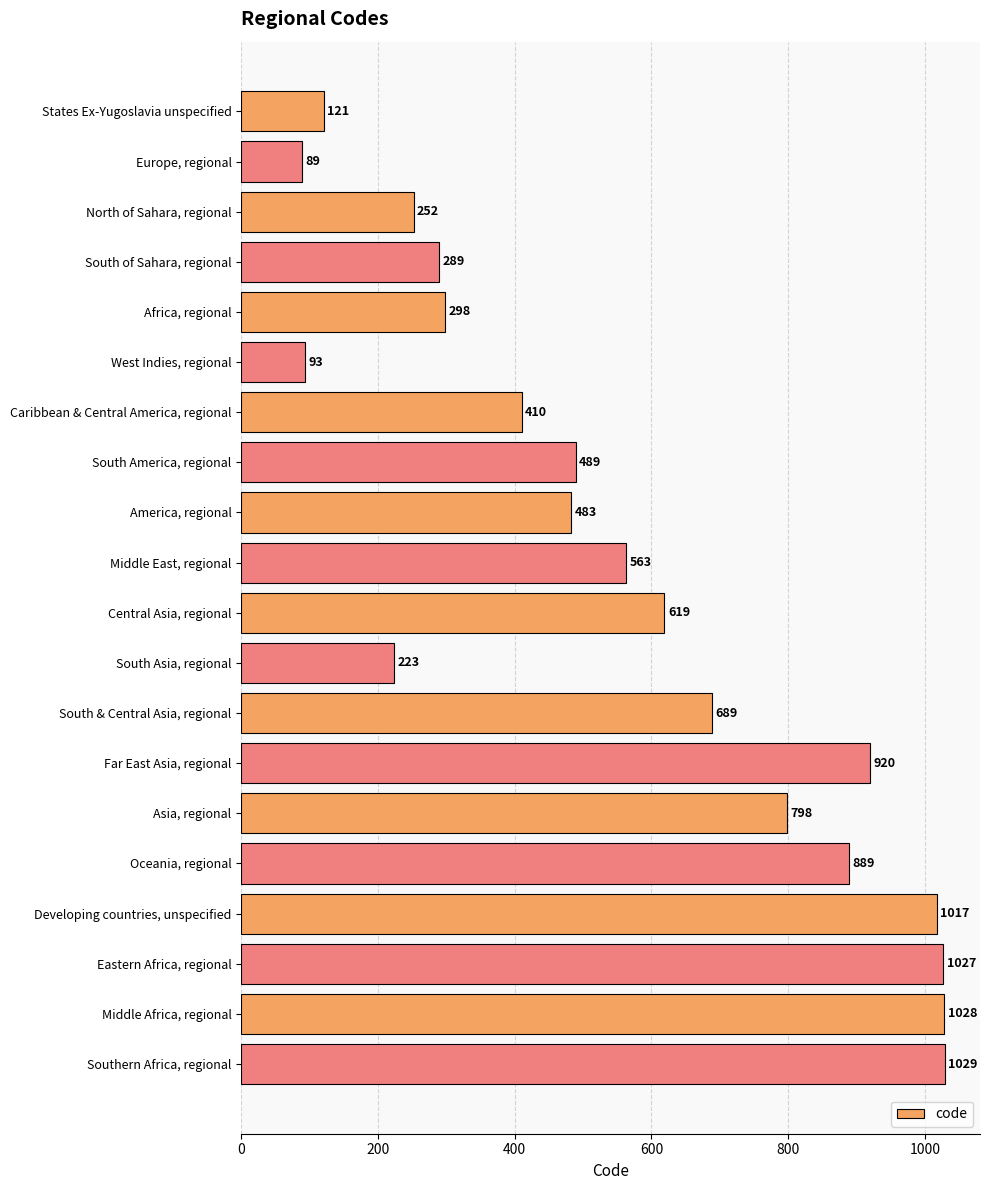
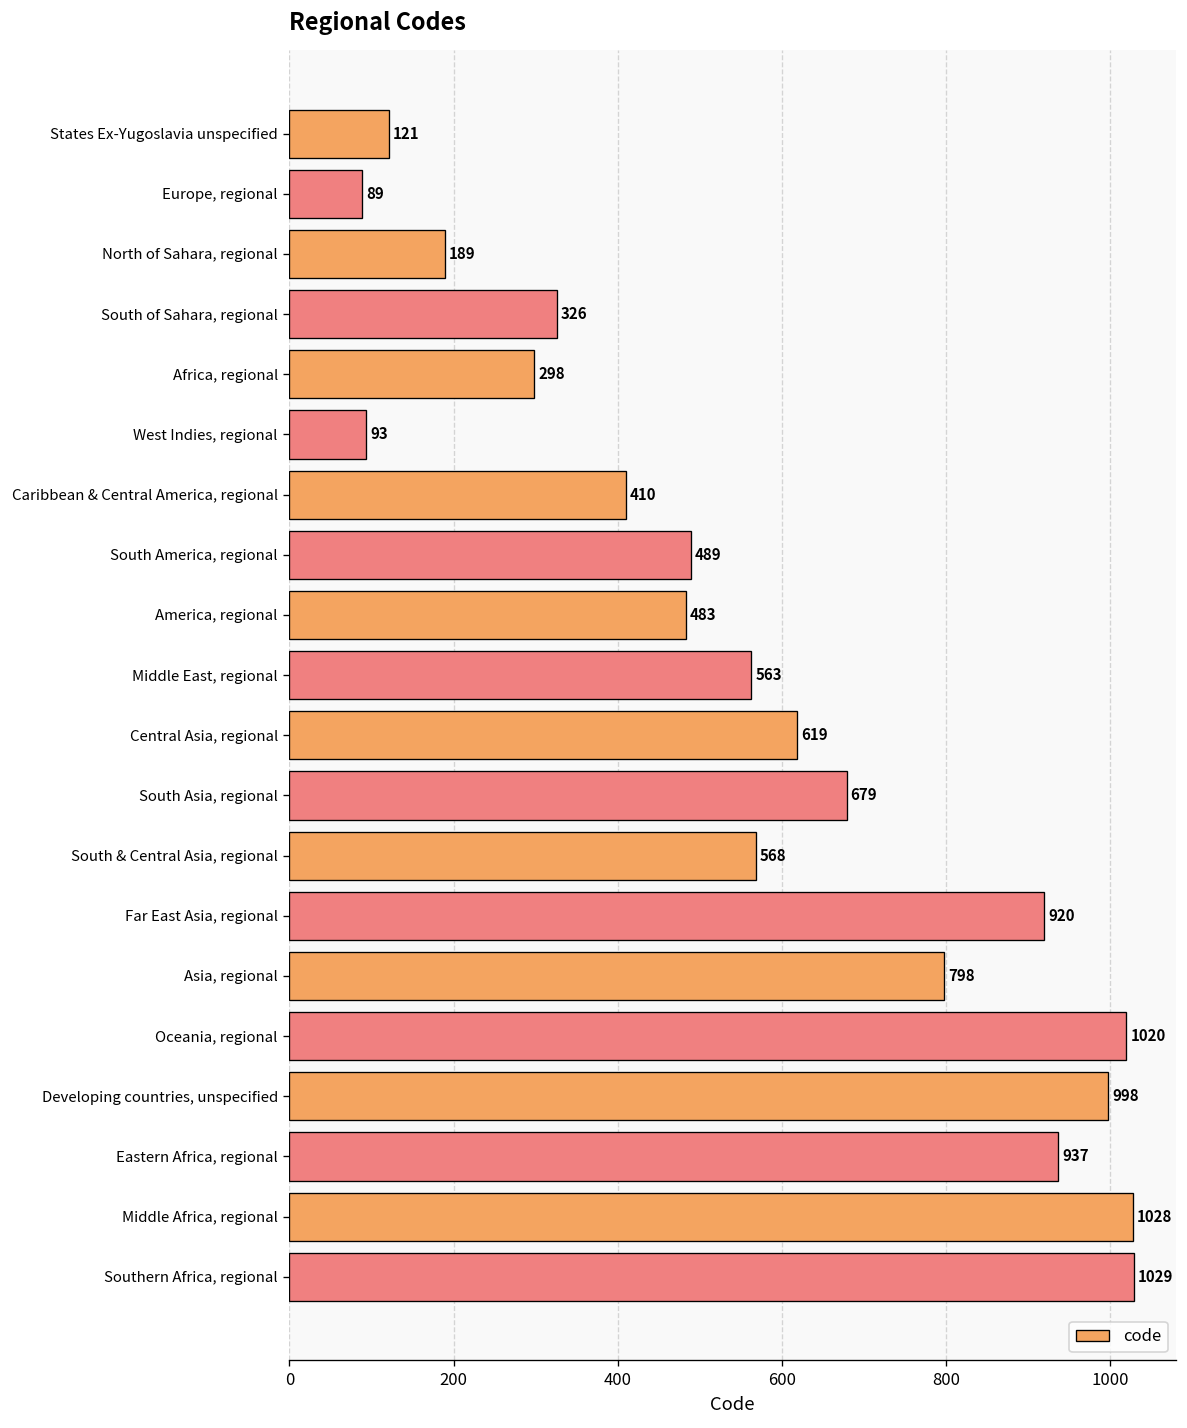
North of Sahara, regional: 252 -> 189
South of Sahara, regional: 289 -> 326
South Asia, regional: 223 -> 679
South & Central Asia, regional: 689 -> 568
Oceania, regional: 889 -> 1020
Developing countries, unspecified: 1017 -> 998
Eastern Africa, regional: 1027 -> 937
